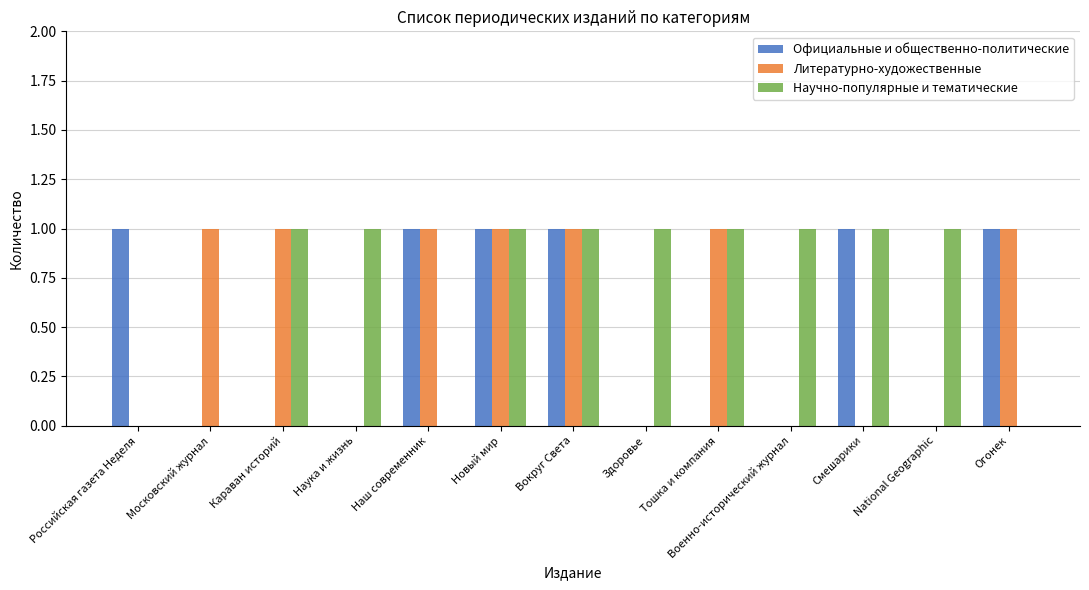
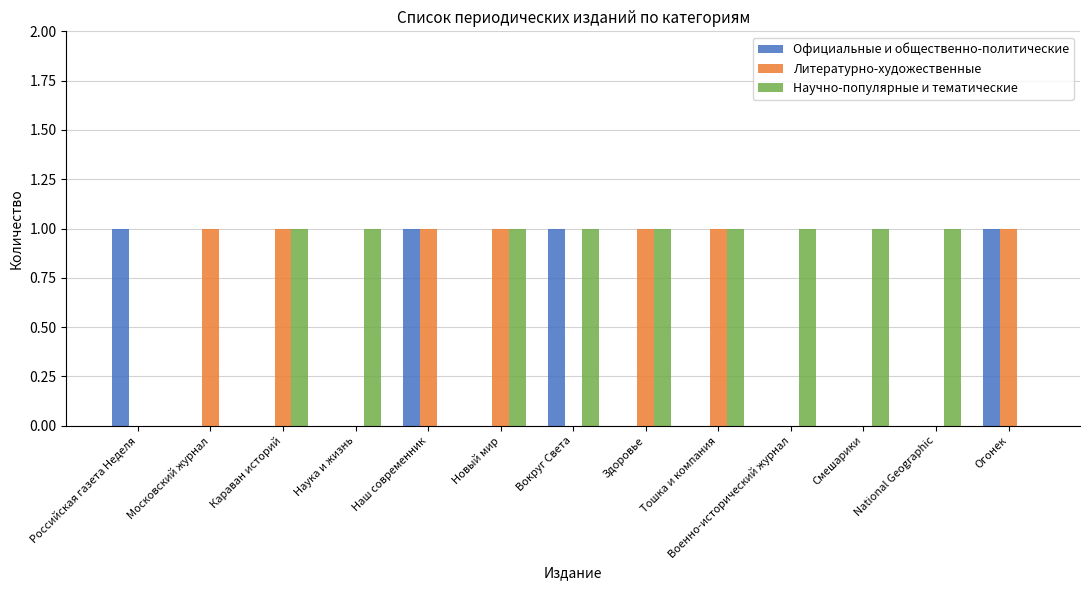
Официальные и общественно-политические, Новый мир: 1 -> 0
Литературно-художественные, Вокруг Света: 1 -> 0
Литературно-художественные, Здоровье: 0 -> 1
Официальные и общественно-политические, Смешарики: 1 -> 0
